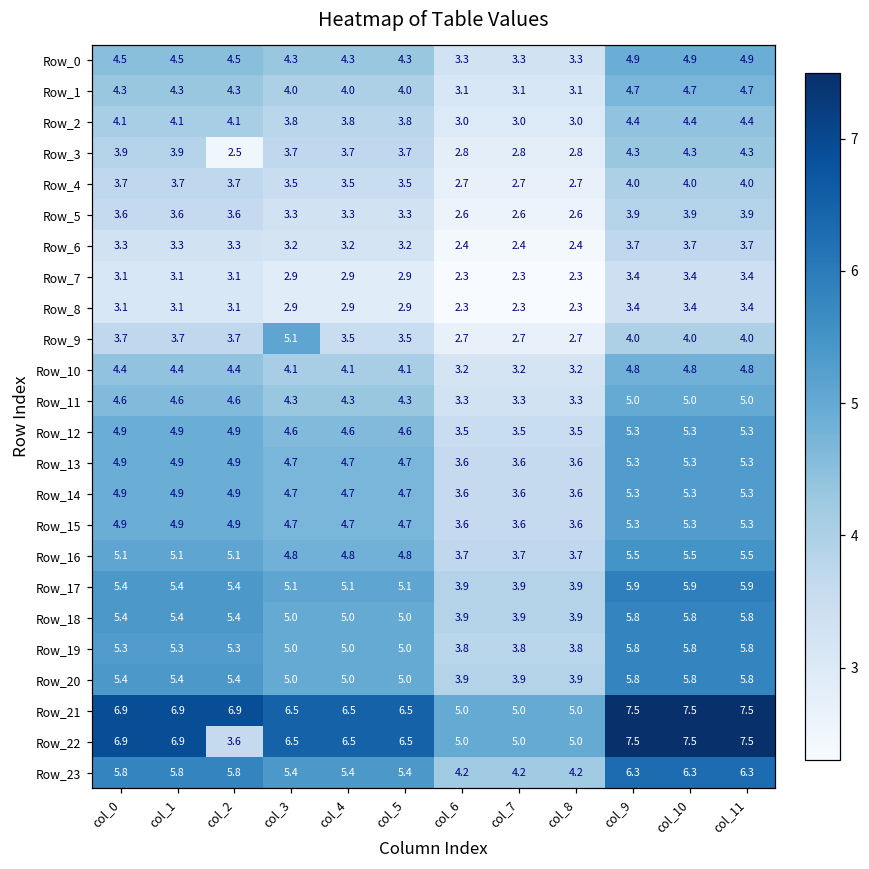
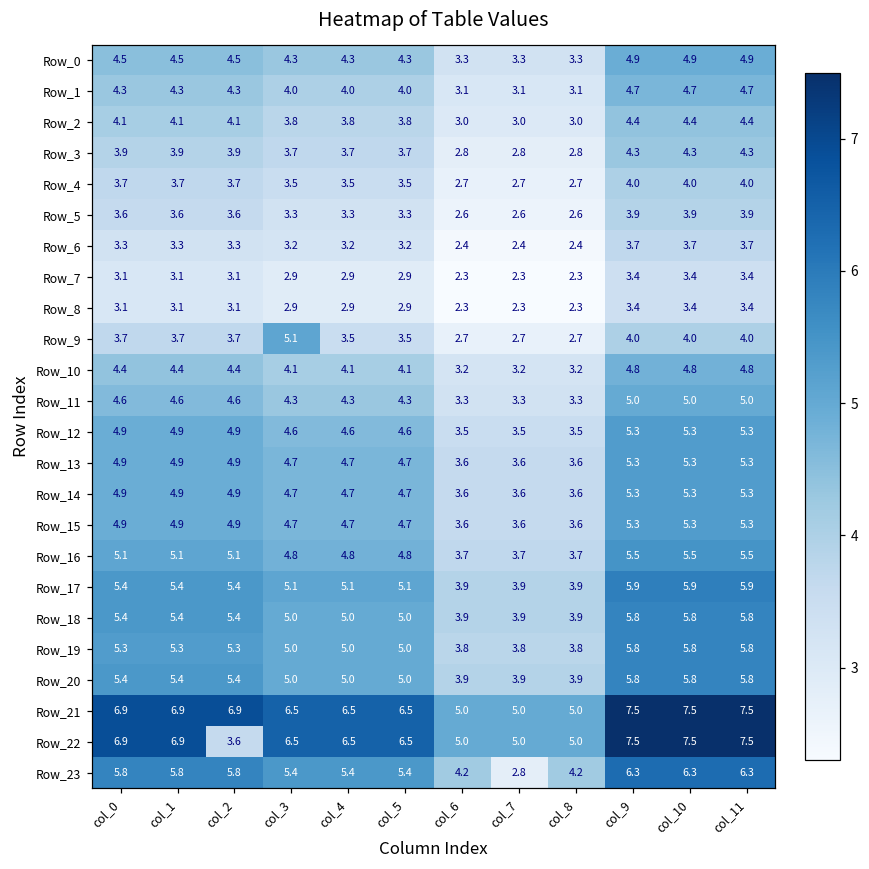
Row_3, col_2: 2.5 -> 3.9
Row_23, col_7: 4.2 -> 2.8
